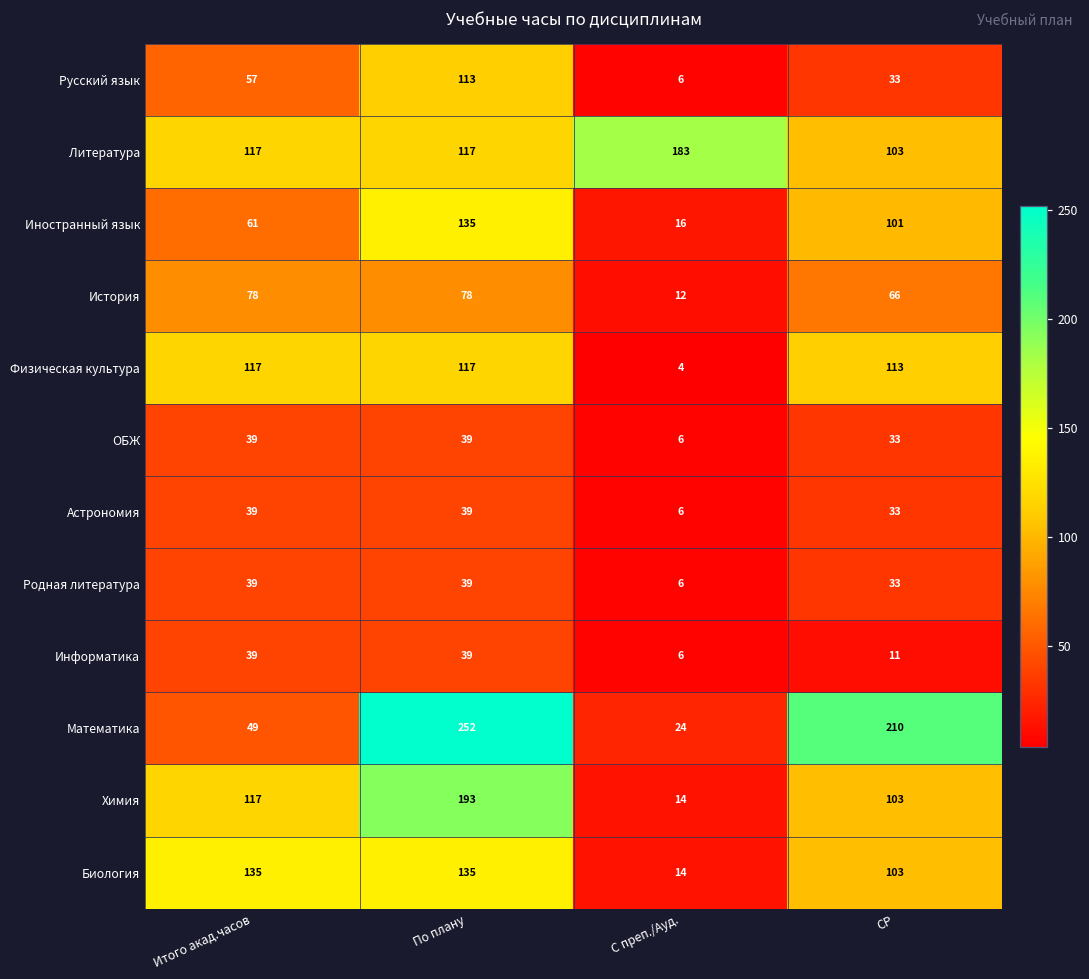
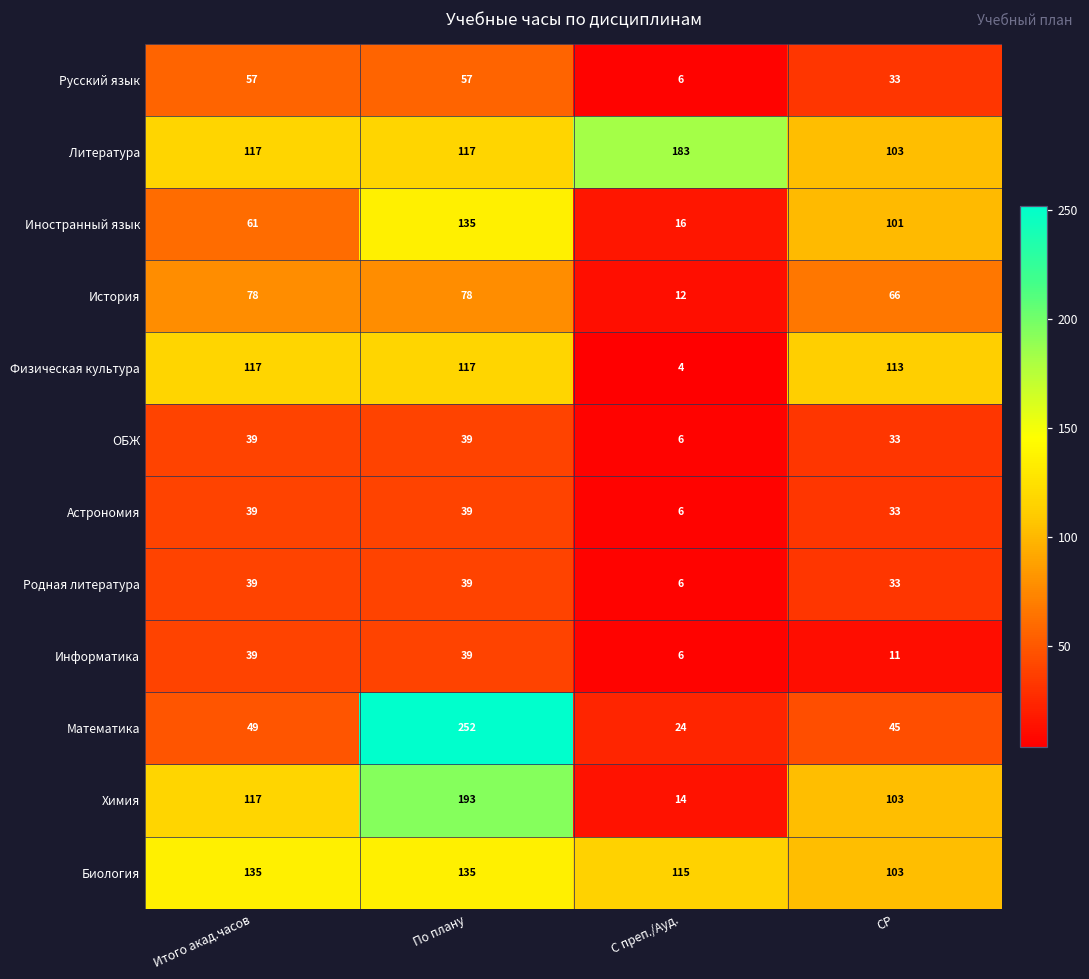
Русский язык, По плану: 113 -> 57
Математика, СР: 210 -> 45
Биология, С преп./Ауд.: 14 -> 115
